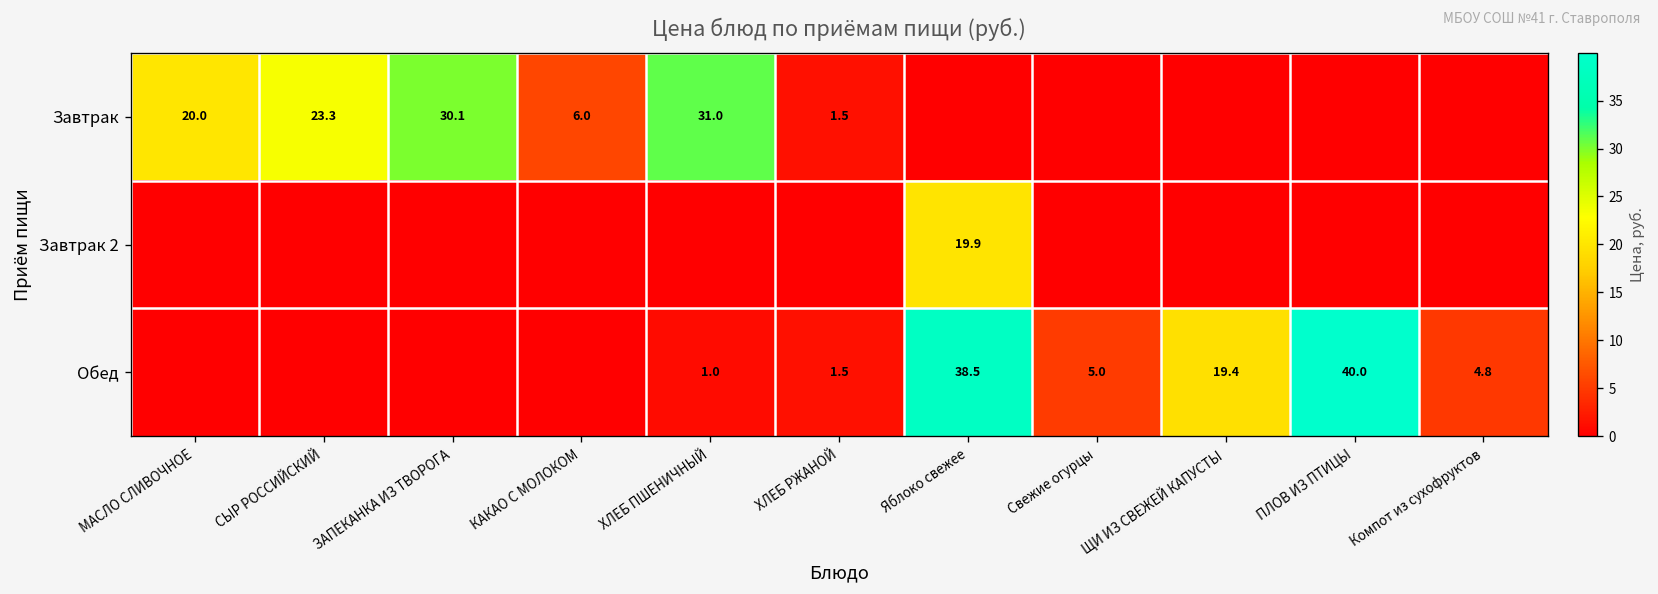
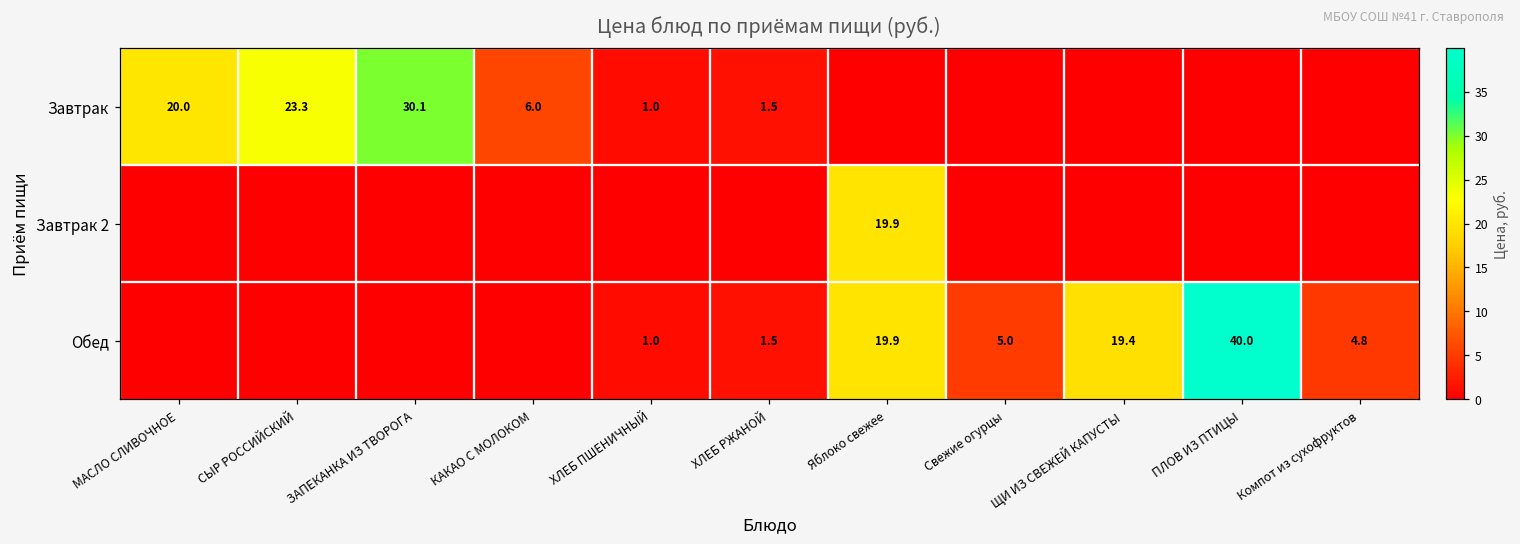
Завтрак, ХЛЕБ ПШЕНИЧНЫЙ: 31.0 -> 1.0
Обед, Яблоко свежее: 38.5 -> 19.9
